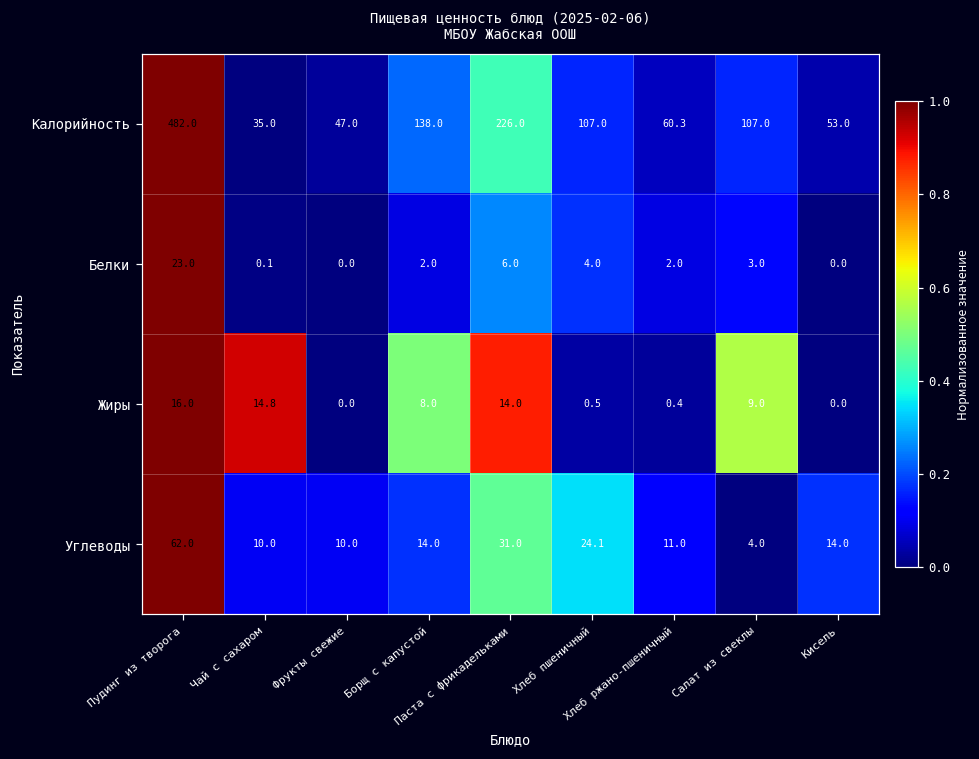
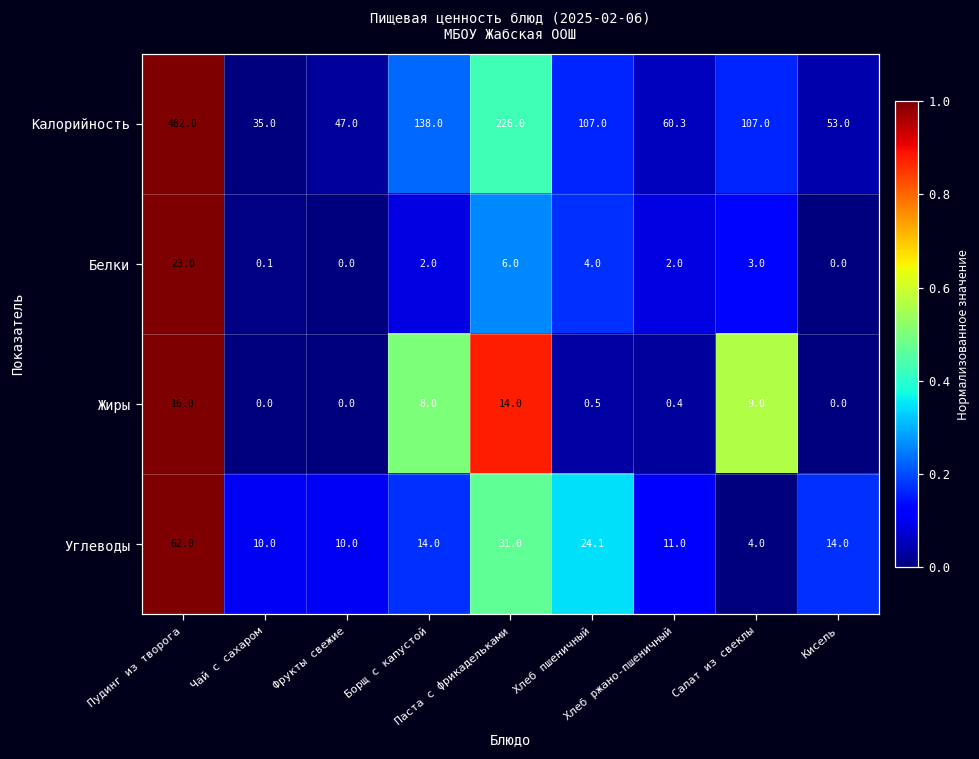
Жиры, Чай с сахаром: 14.8 -> 0.0
